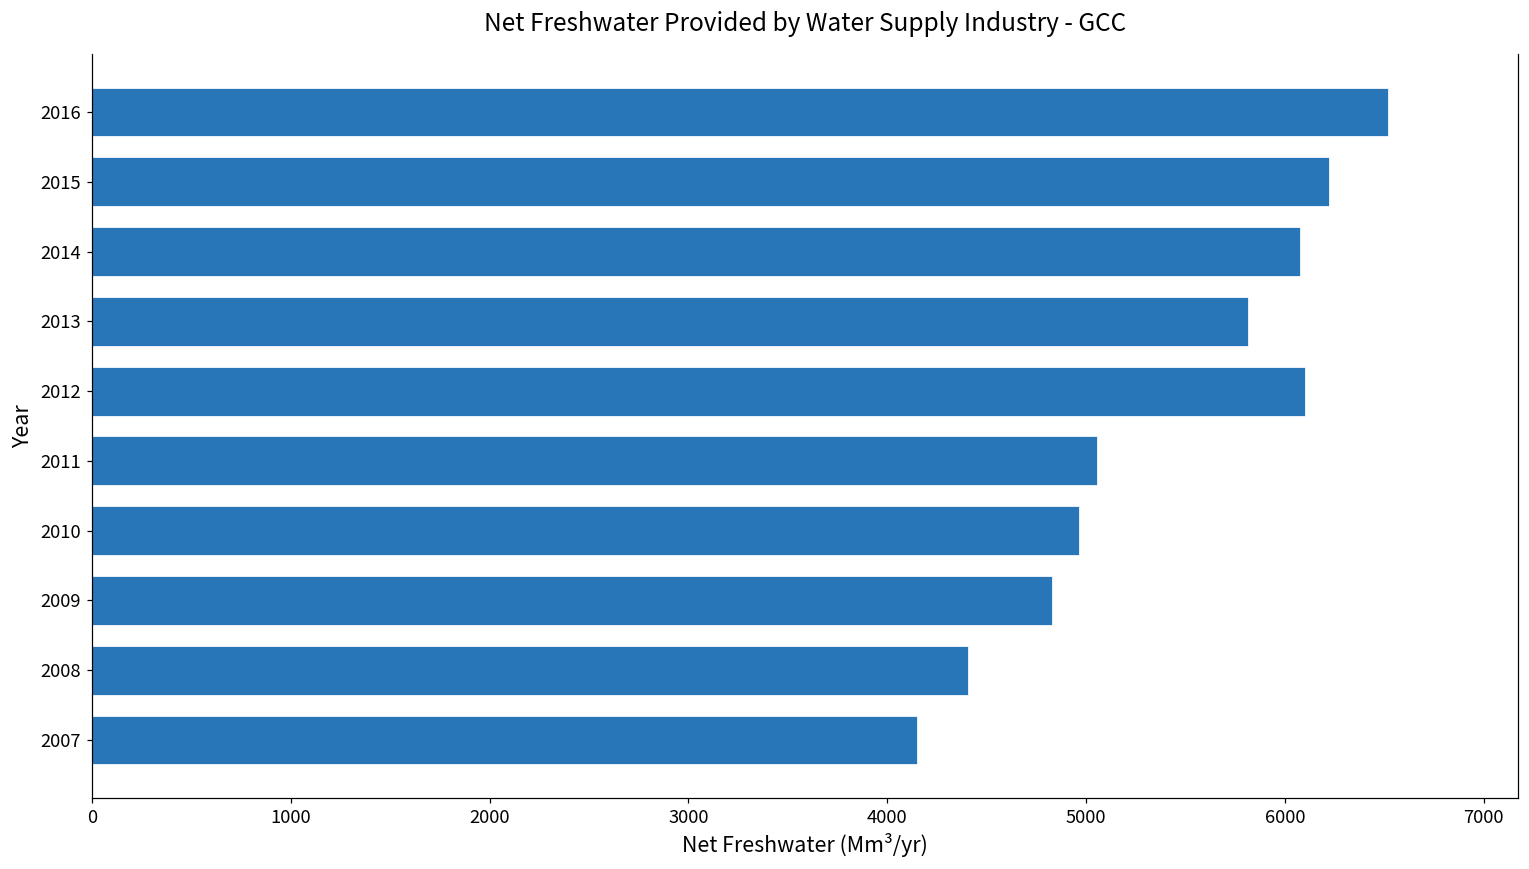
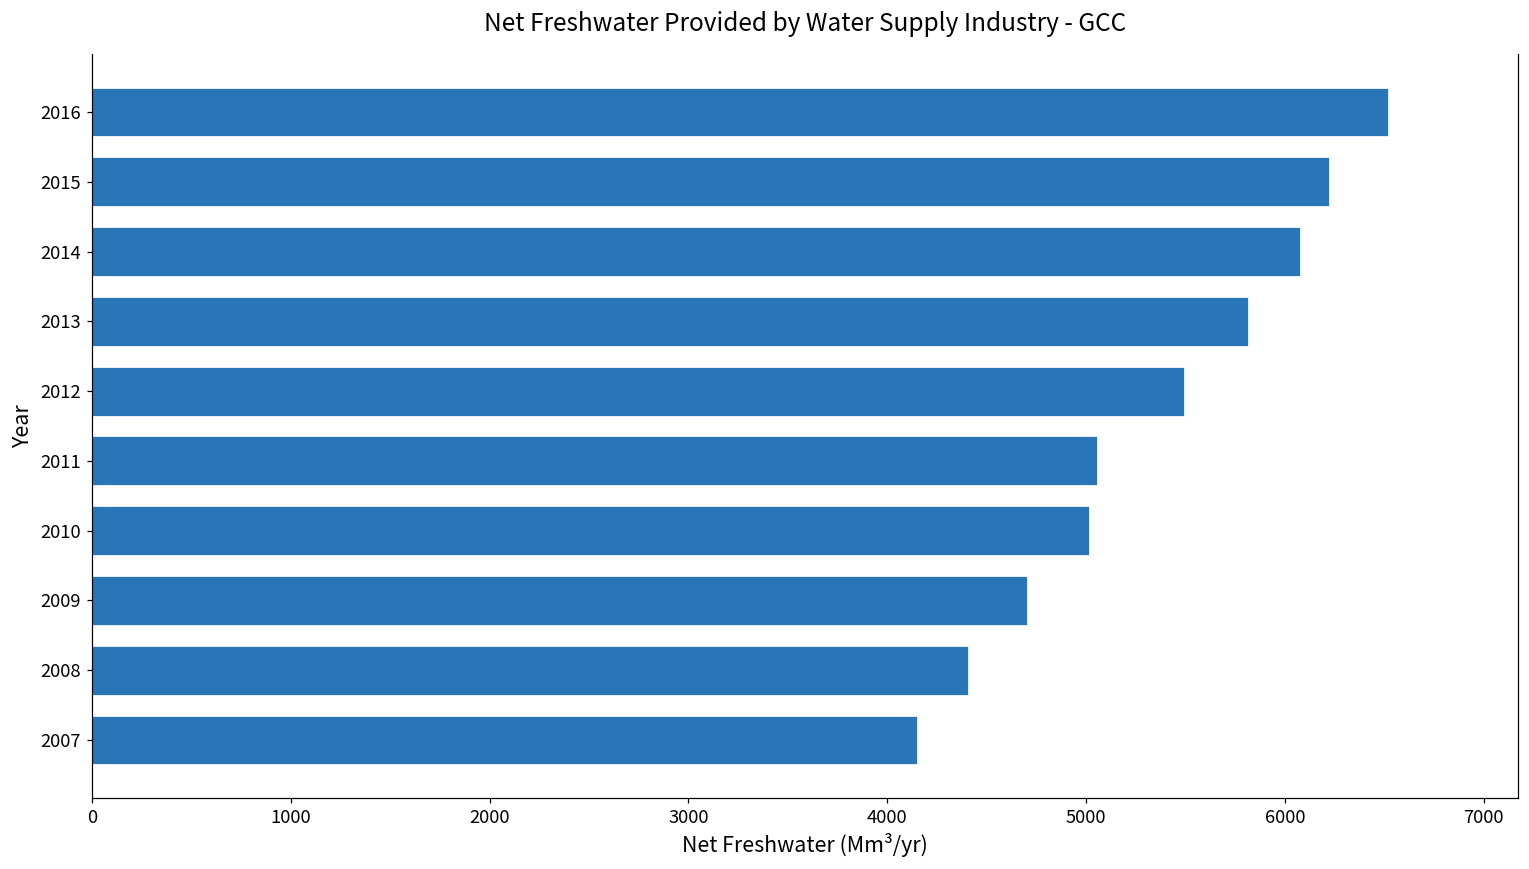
2012: 6100 -> 5490
2010: 4960 -> 5010
2009: 4830 -> 4700
